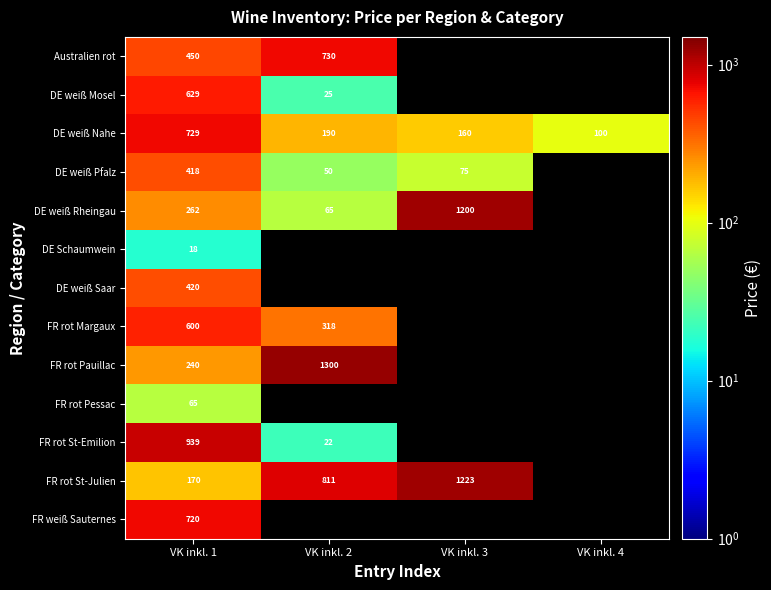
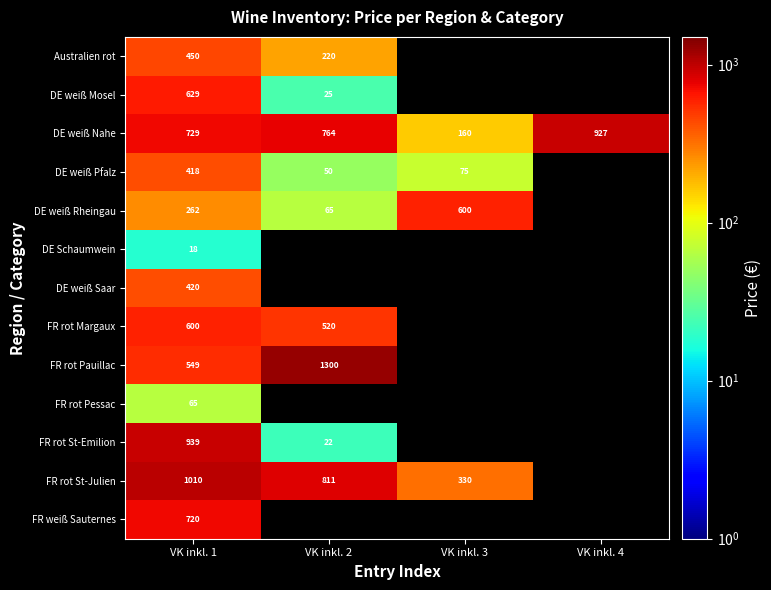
Australien rot, VK inkl. 2: 730 -> 220
DE weiß Nahe, VK inkl. 2: 190 -> 764
DE weiß Nahe, VK inkl. 4: 100 -> 927
DE weiß Rheingau, VK inkl. 3: 1200 -> 600
FR rot Margaux, VK inkl. 2: 318 -> 520
FR rot Pauillac, VK inkl. 1: 240 -> 549
FR rot St-Julien, VK inkl. 1: 170 -> 1010
FR rot St-Julien, VK inkl. 3: 1223 -> 330
